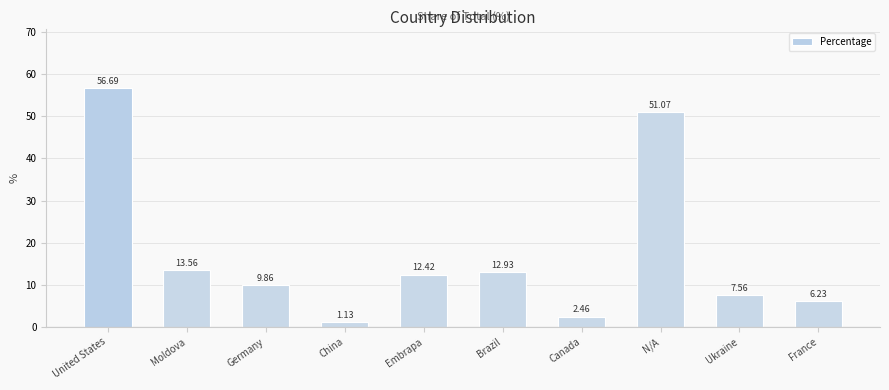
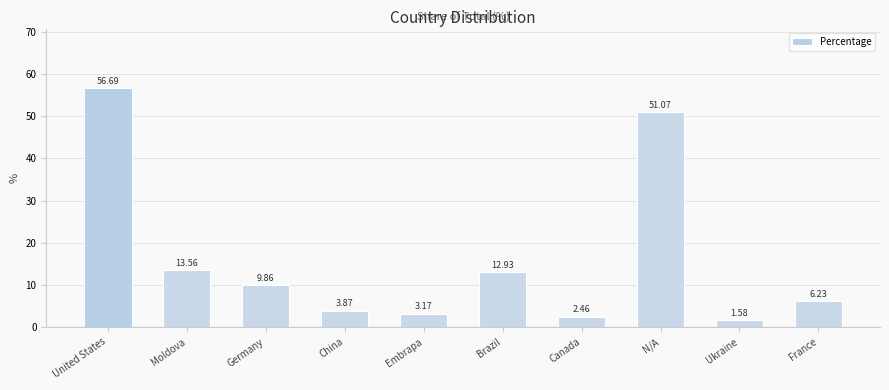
China: 1.13 -> 3.87
Embrapa: 12.42 -> 3.17
Ukraine: 7.56 -> 1.58
